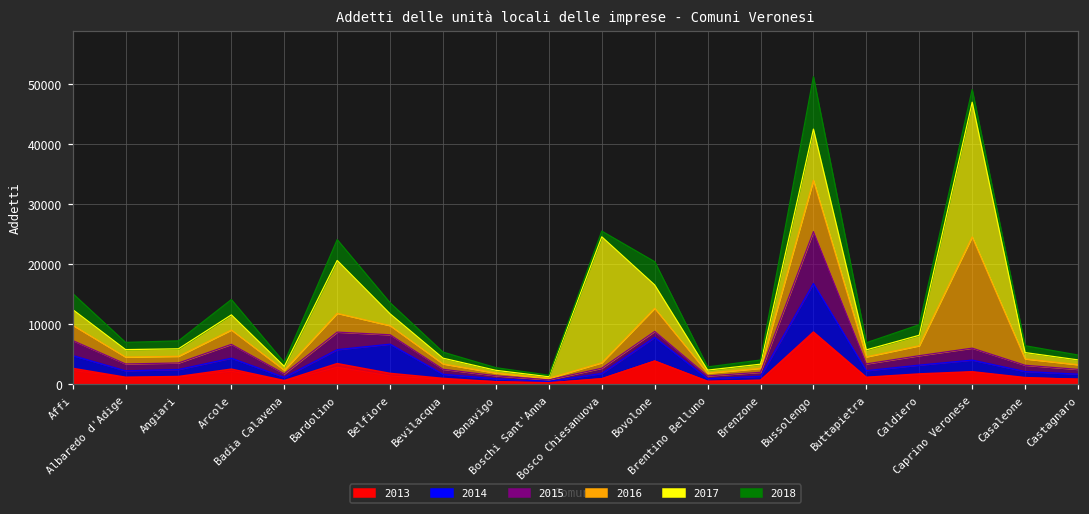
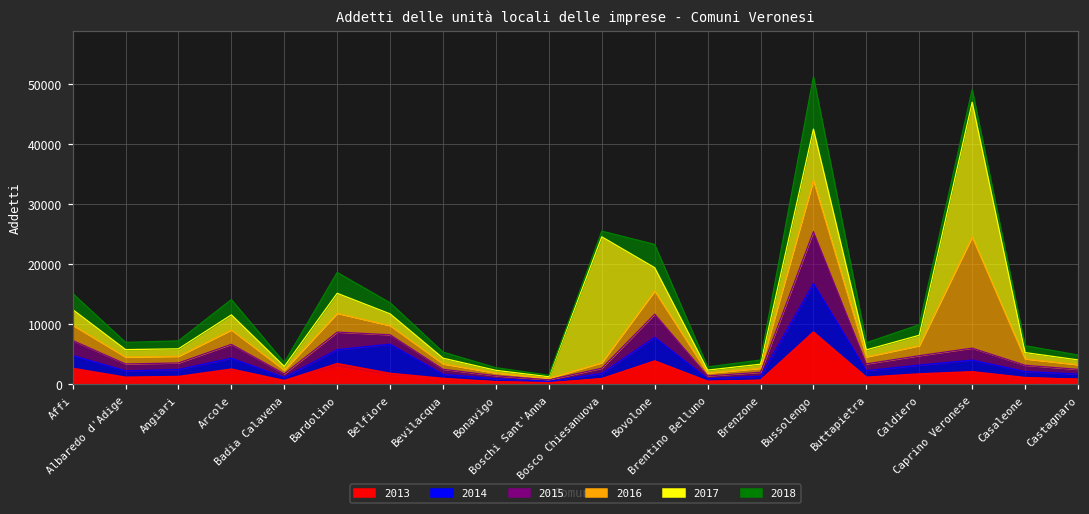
2017, Bardolino: 9000 -> 3000
2015, Bovolone: 1000 -> 4000
